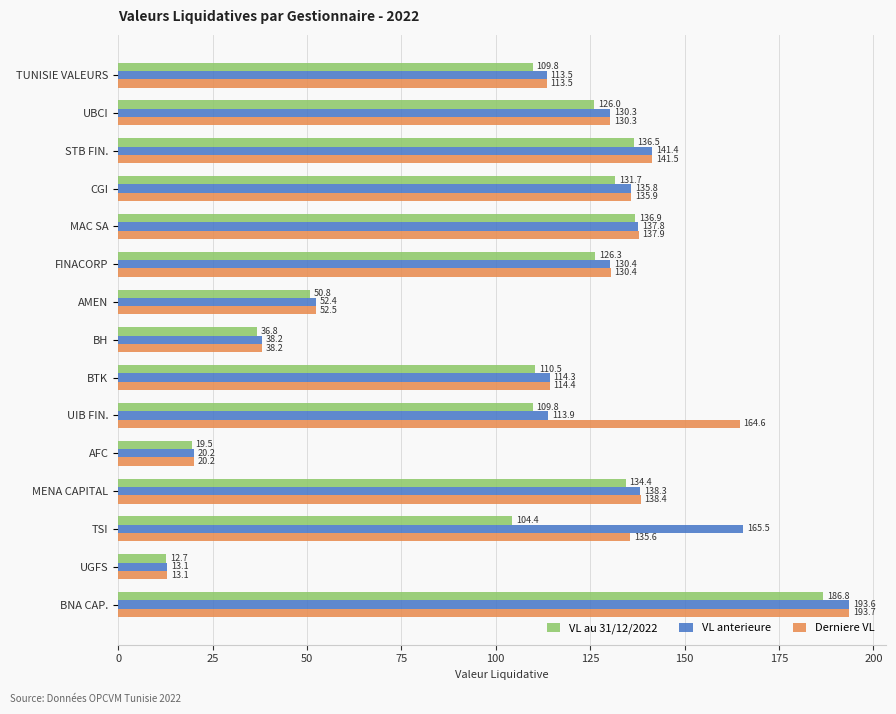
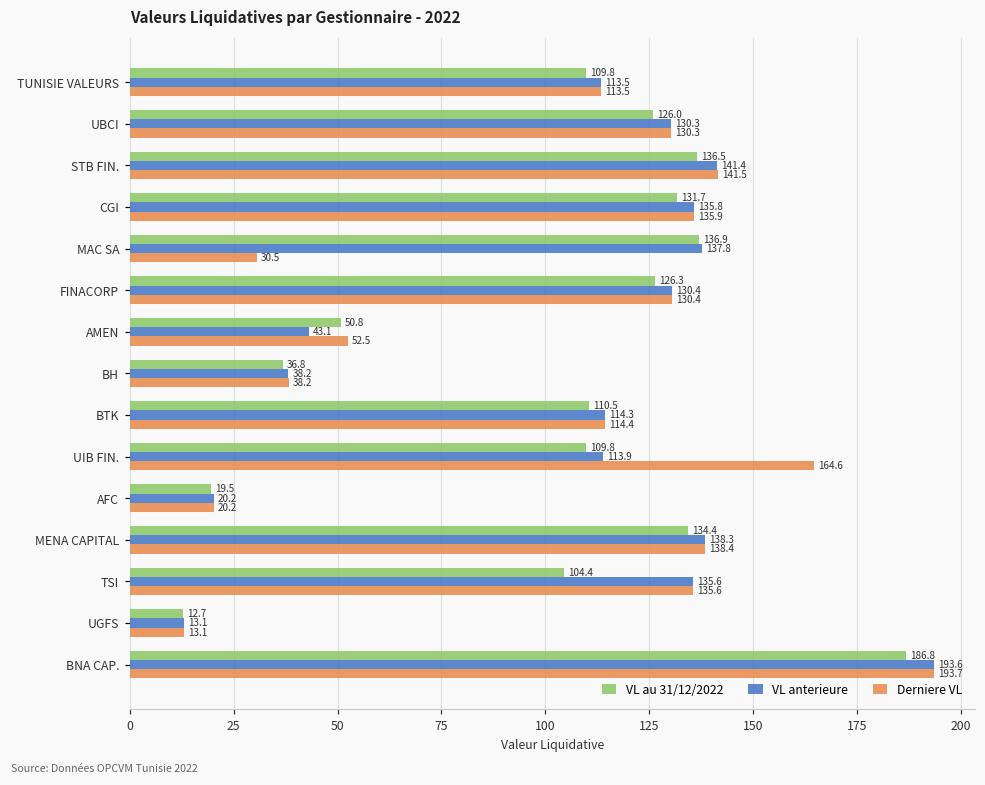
Derniere VL, MAC SA: 137.9 -> 30.5
VL anterieure, AMEN: 52.4 -> 43.1
VL anterieure, TSI: 165.5 -> 135.6
